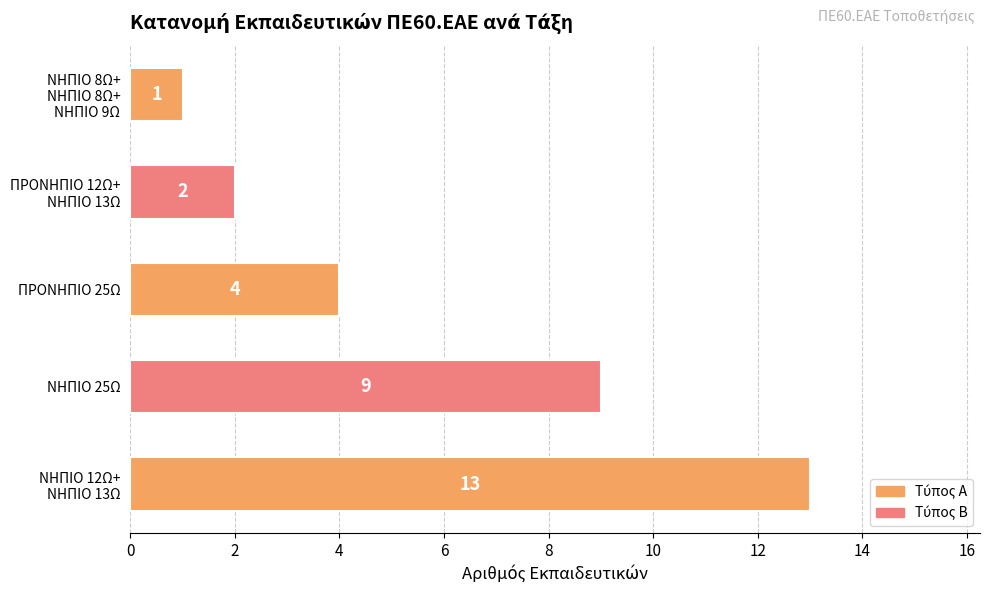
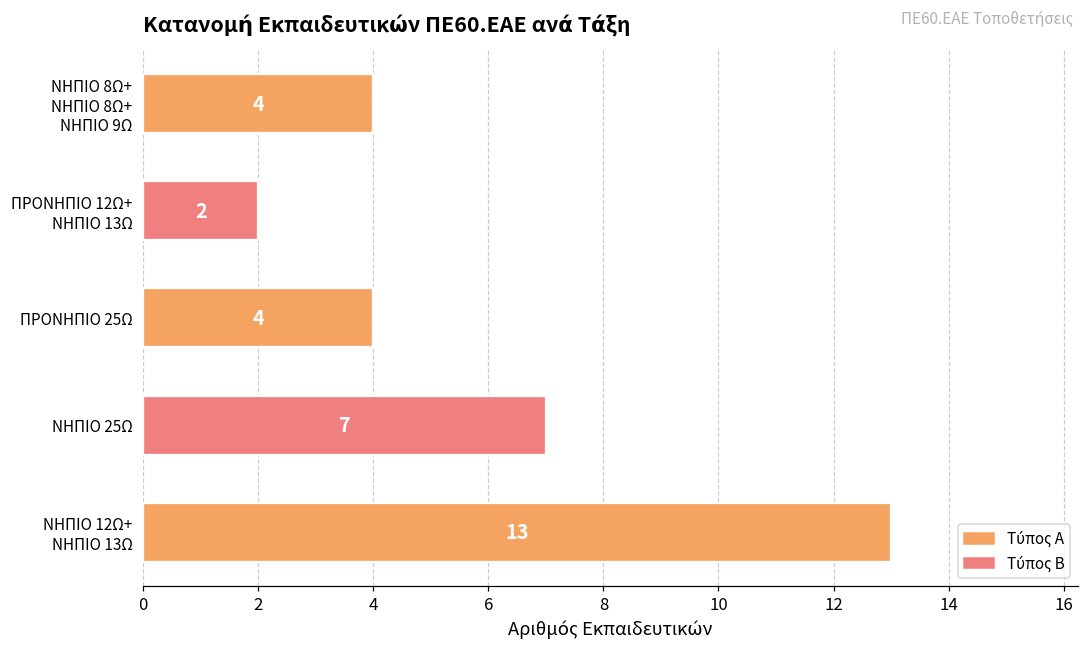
ΝΗΠΙΟ 8Ω+ ΝΗΠΙΟ 8Ω+ ΝΗΠΙΟ 9Ω: 1 -> 4
ΝΗΠΙΟ 25Ω: 9 -> 7
